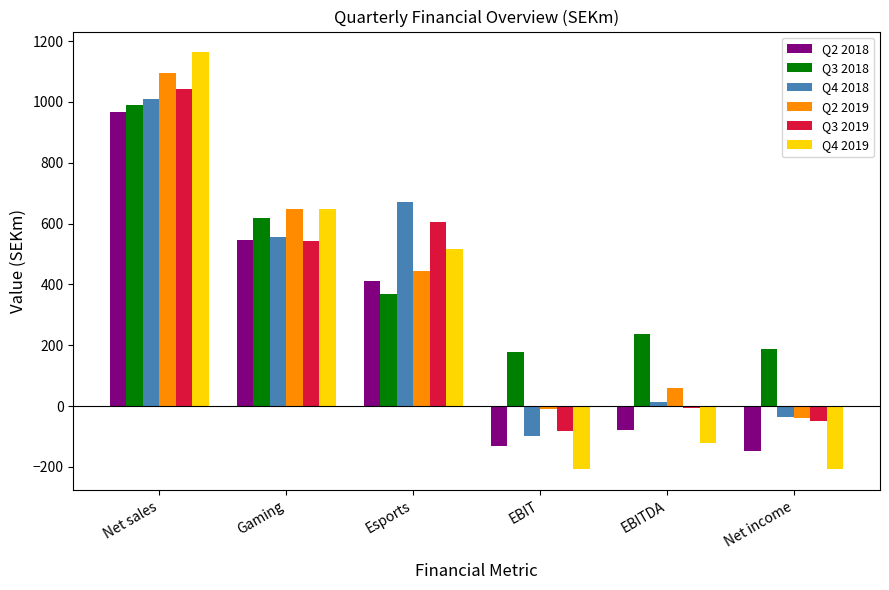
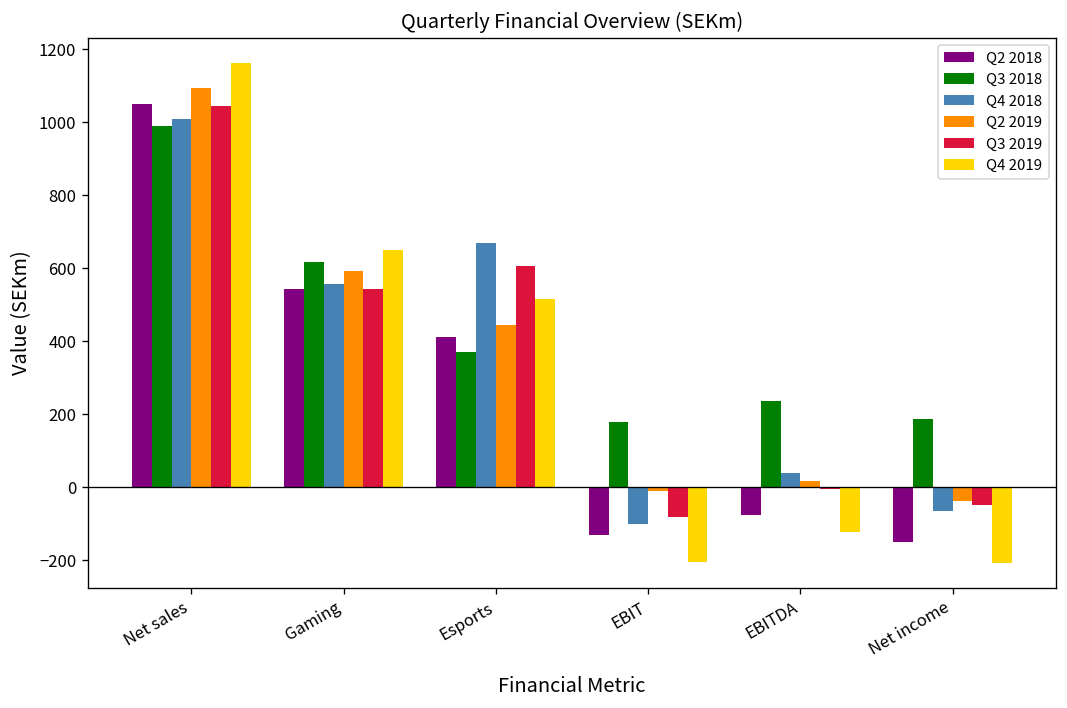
Q2 2018, Net sales: 970 -> 1050
Q2 2019, Gaming: 650 -> 590
Q4 2018, EBITDA: 10 -> 40
Q2 2019, EBITDA: 60 -> 20
Q4 2018, Net income: -40 -> -70
